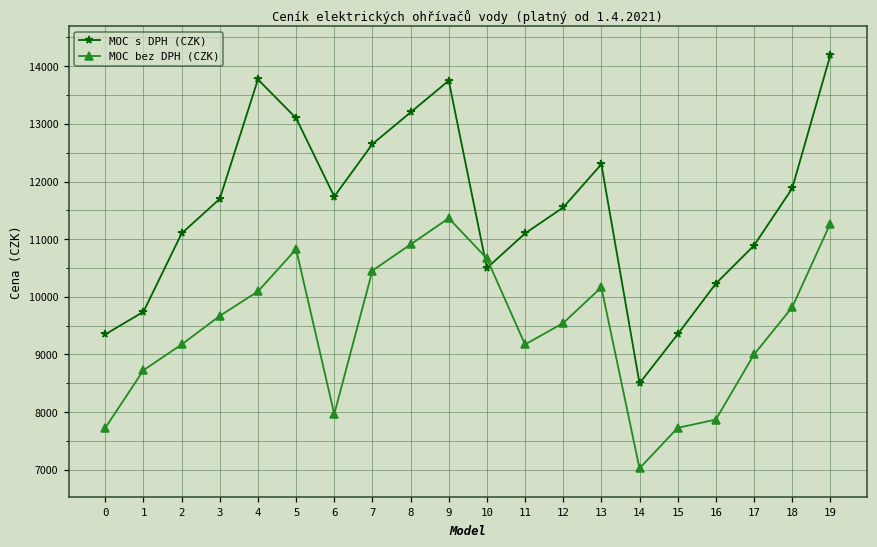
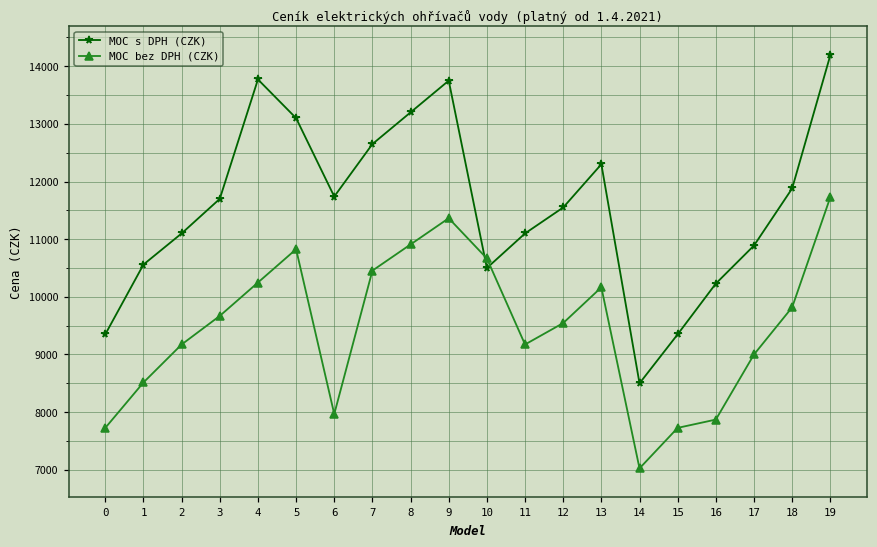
MOC s DPH (CZK), 1: 9700 -> 10600
MOC bez DPH (CZK), 1: 8700 -> 8500
MOC bez DPH (CZK), 4: 10100 -> 10200
MOC bez DPH (CZK), 19: 11300 -> 11700
